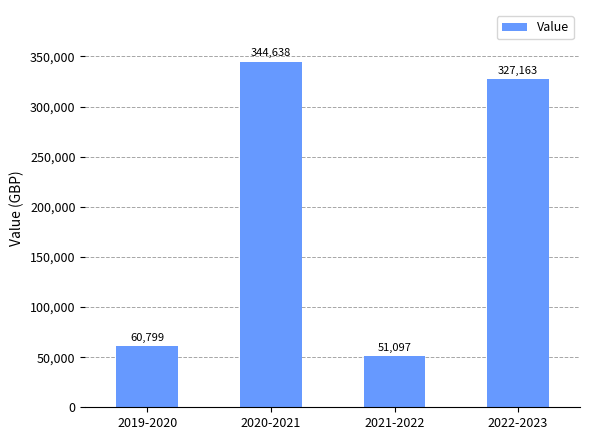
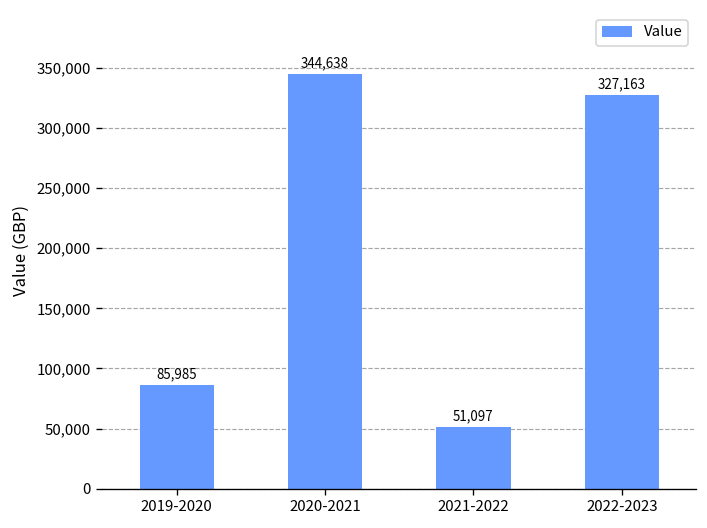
2019-2020: 60,799 -> 85,985
